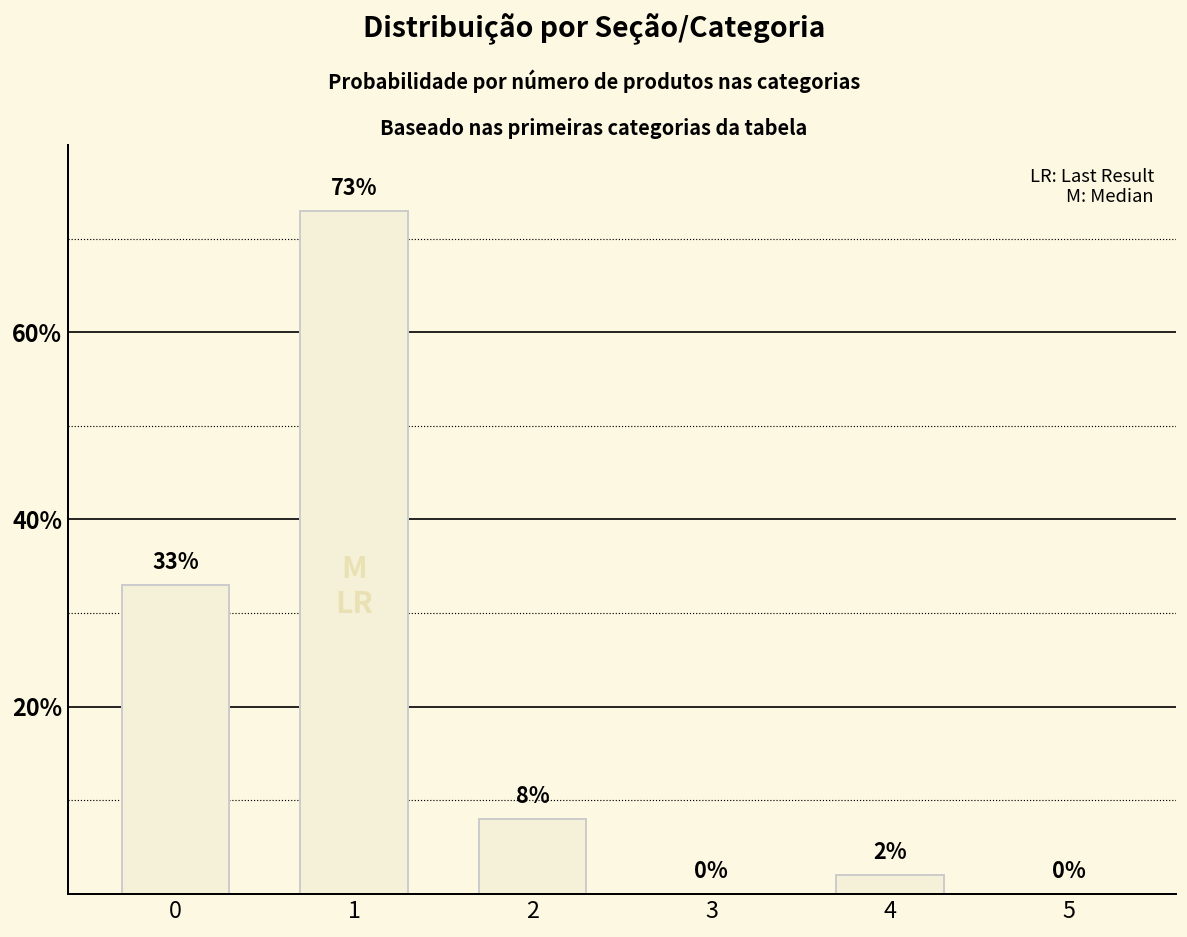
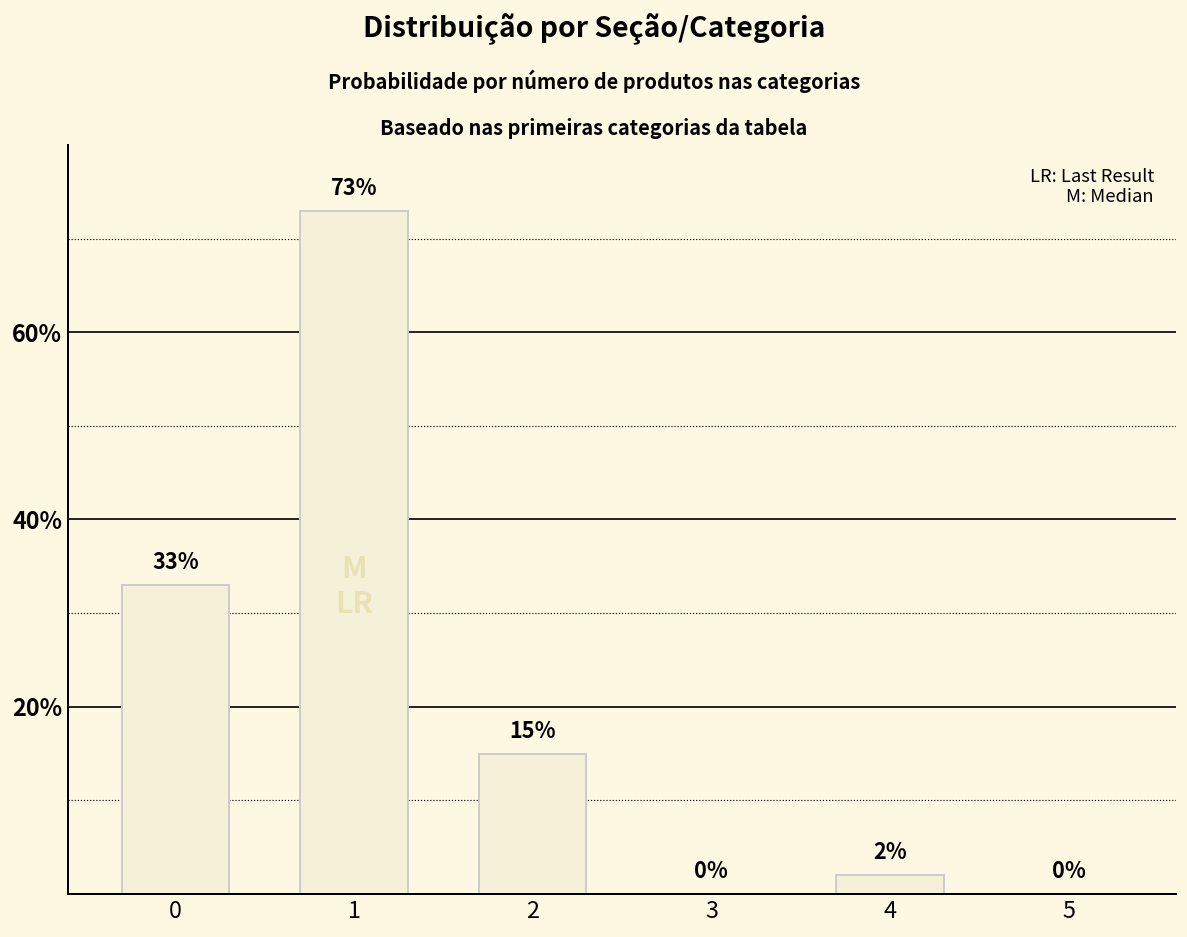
2: 8% -> 15%
